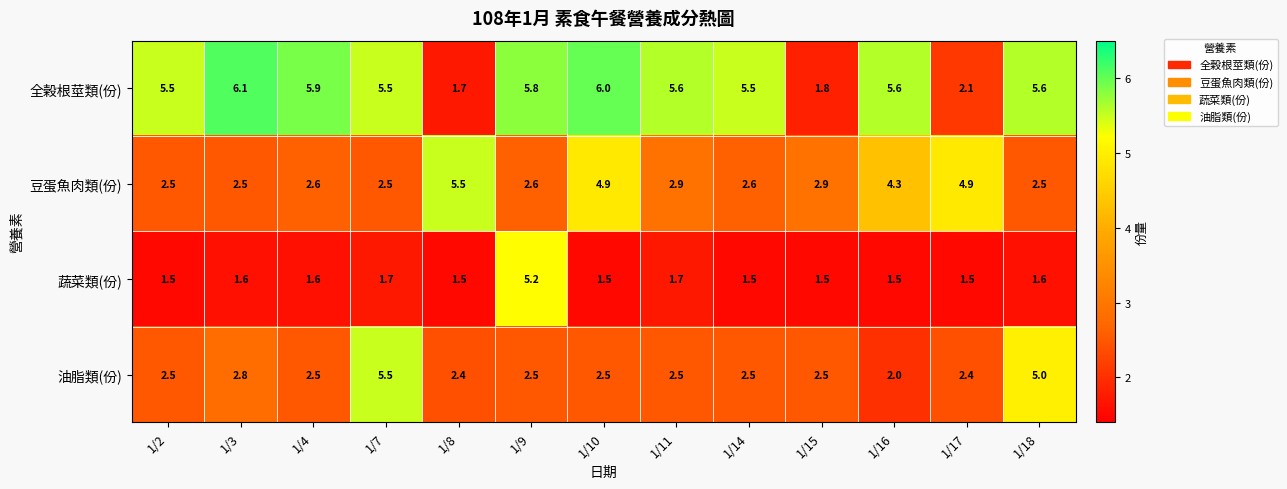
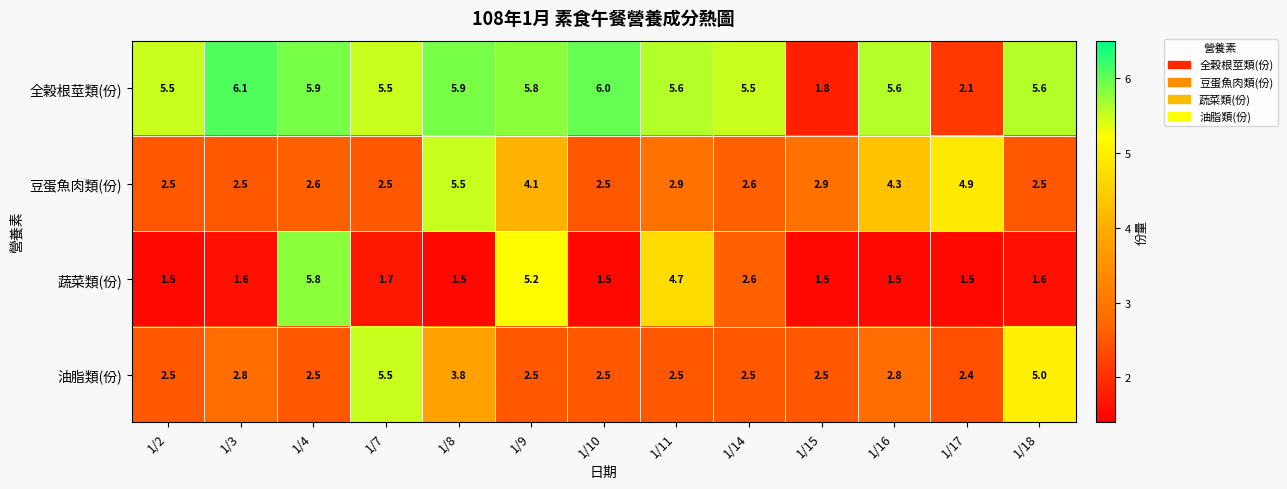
全榖根莖類(份), 1/8: 1.7 -> 5.9
豆蛋魚肉類(份), 1/9: 2.6 -> 4.1
豆蛋魚肉類(份), 1/10: 4.9 -> 2.5
蔬菜類(份), 1/4: 1.6 -> 5.8
蔬菜類(份), 1/11: 1.7 -> 4.7
蔬菜類(份), 1/14: 1.5 -> 2.6
油脂類(份), 1/8: 2.4 -> 3.8
油脂類(份), 1/16: 2.0 -> 2.8
